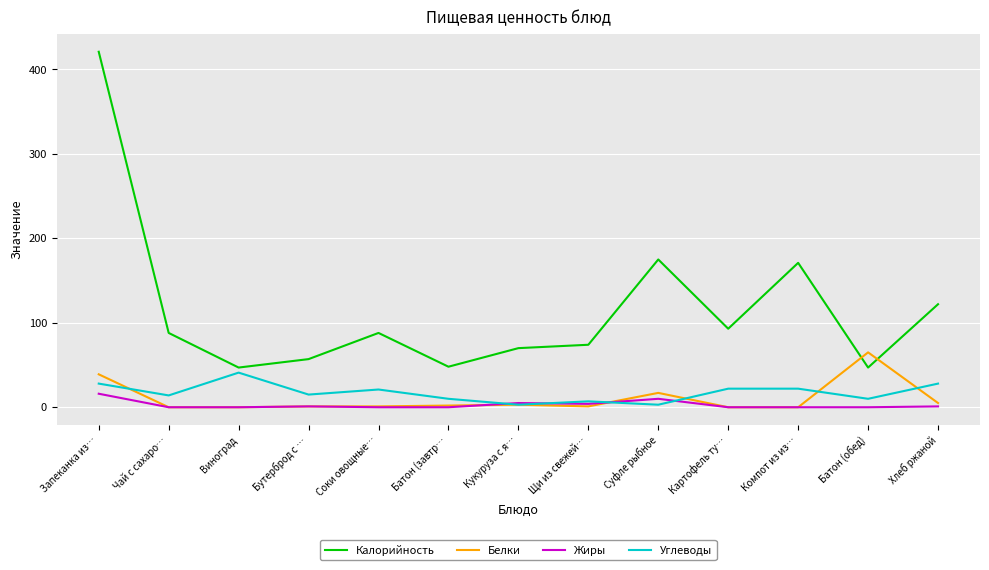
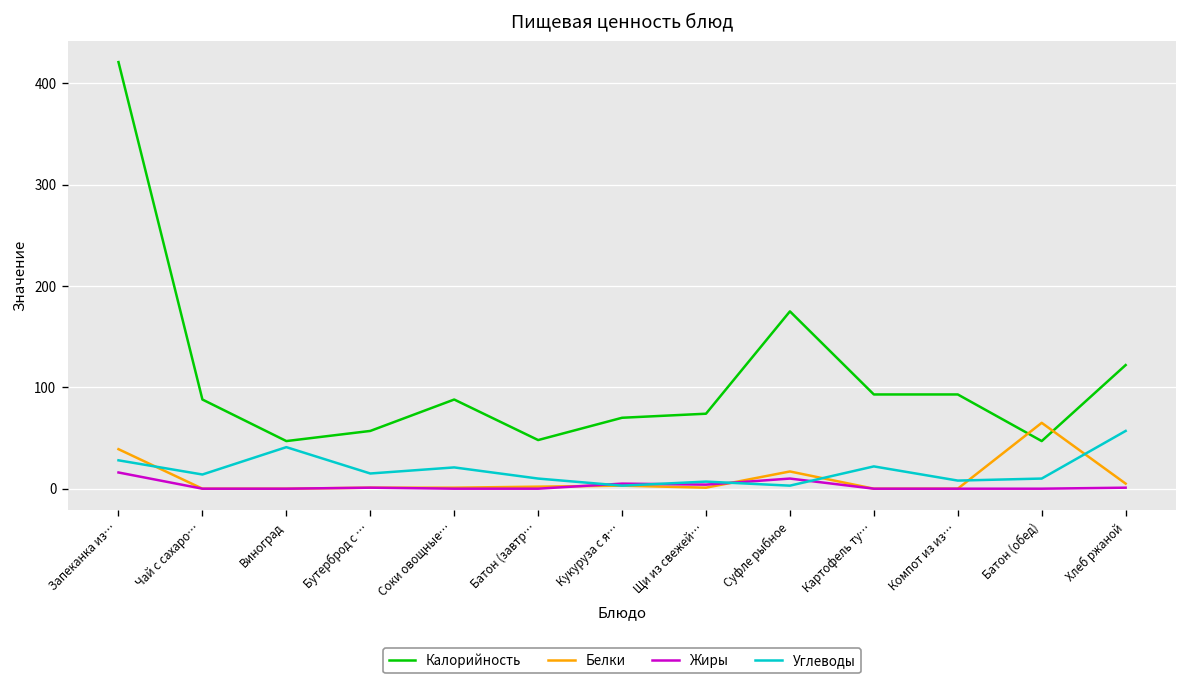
Калорийность, Компот из из…: 170 -> 90
Углеводы, Компот из из…: 20 -> 10
Углеводы, Хлеб ржаной: 30 -> 60
